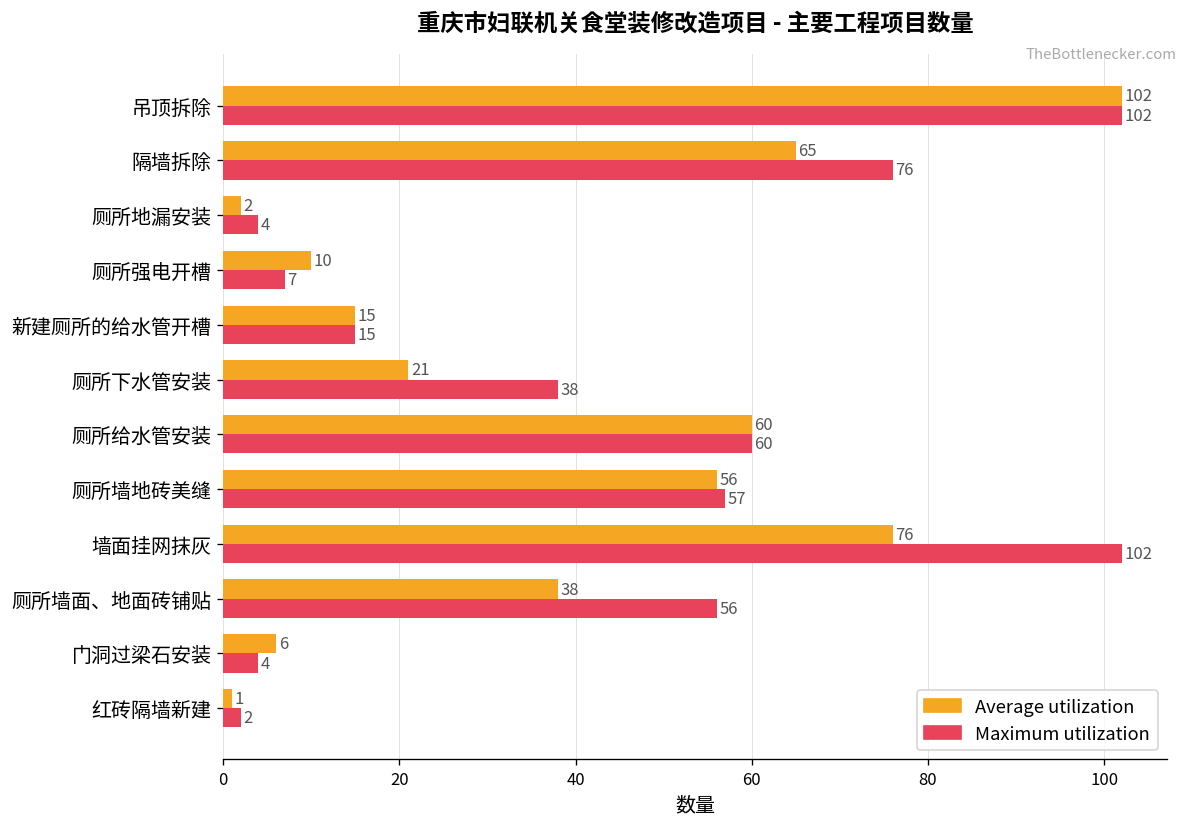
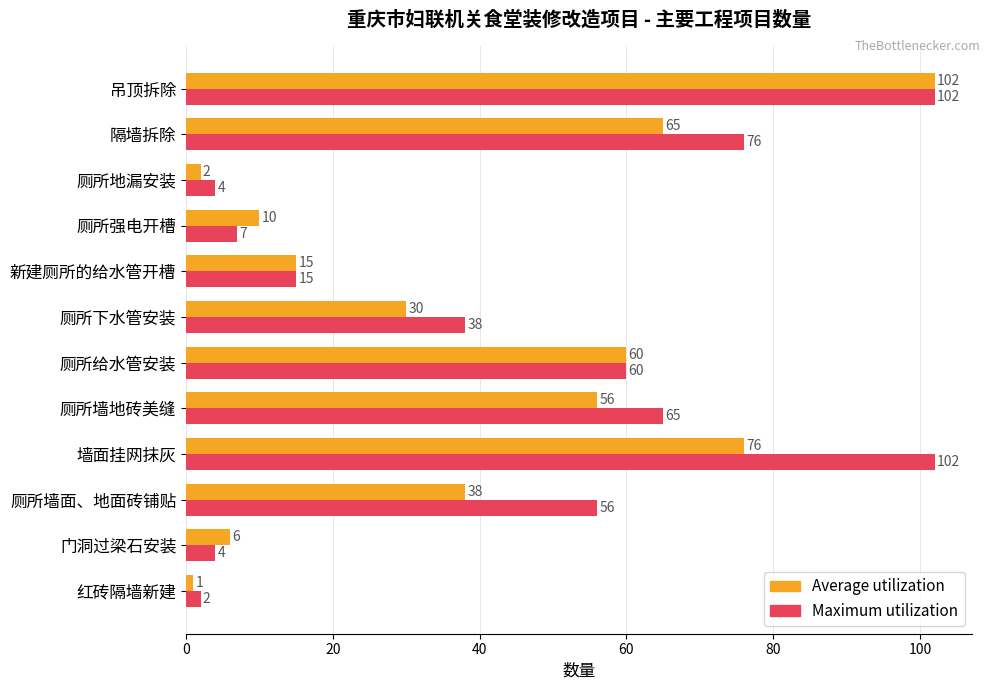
Average utilization, 厕所下水管安装: 21 -> 30
Maximum utilization, 厕所墙地砖美缝: 57 -> 65
